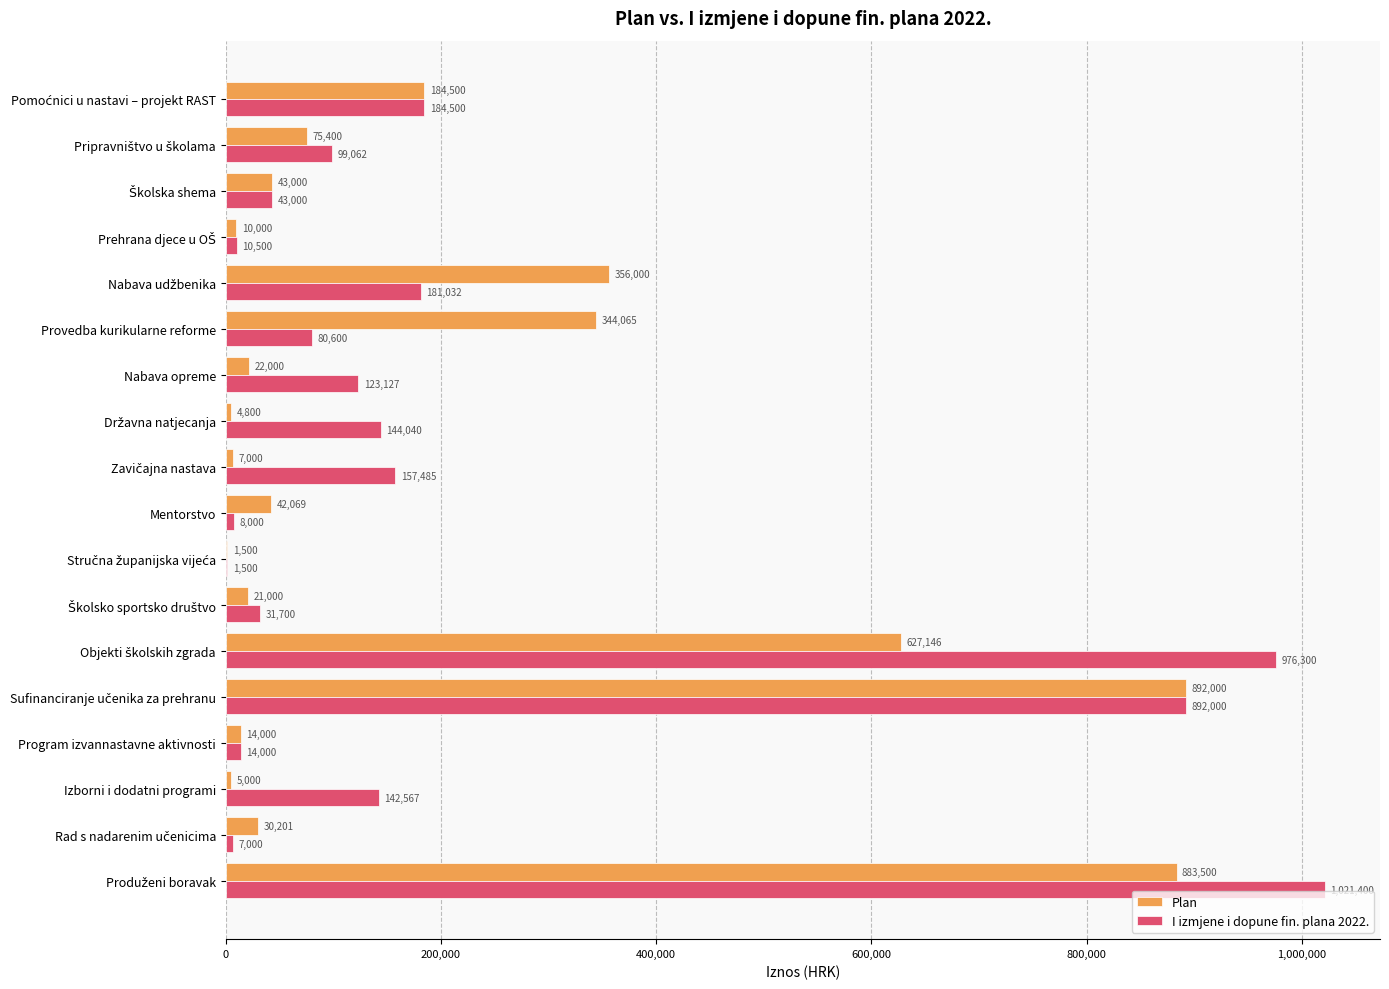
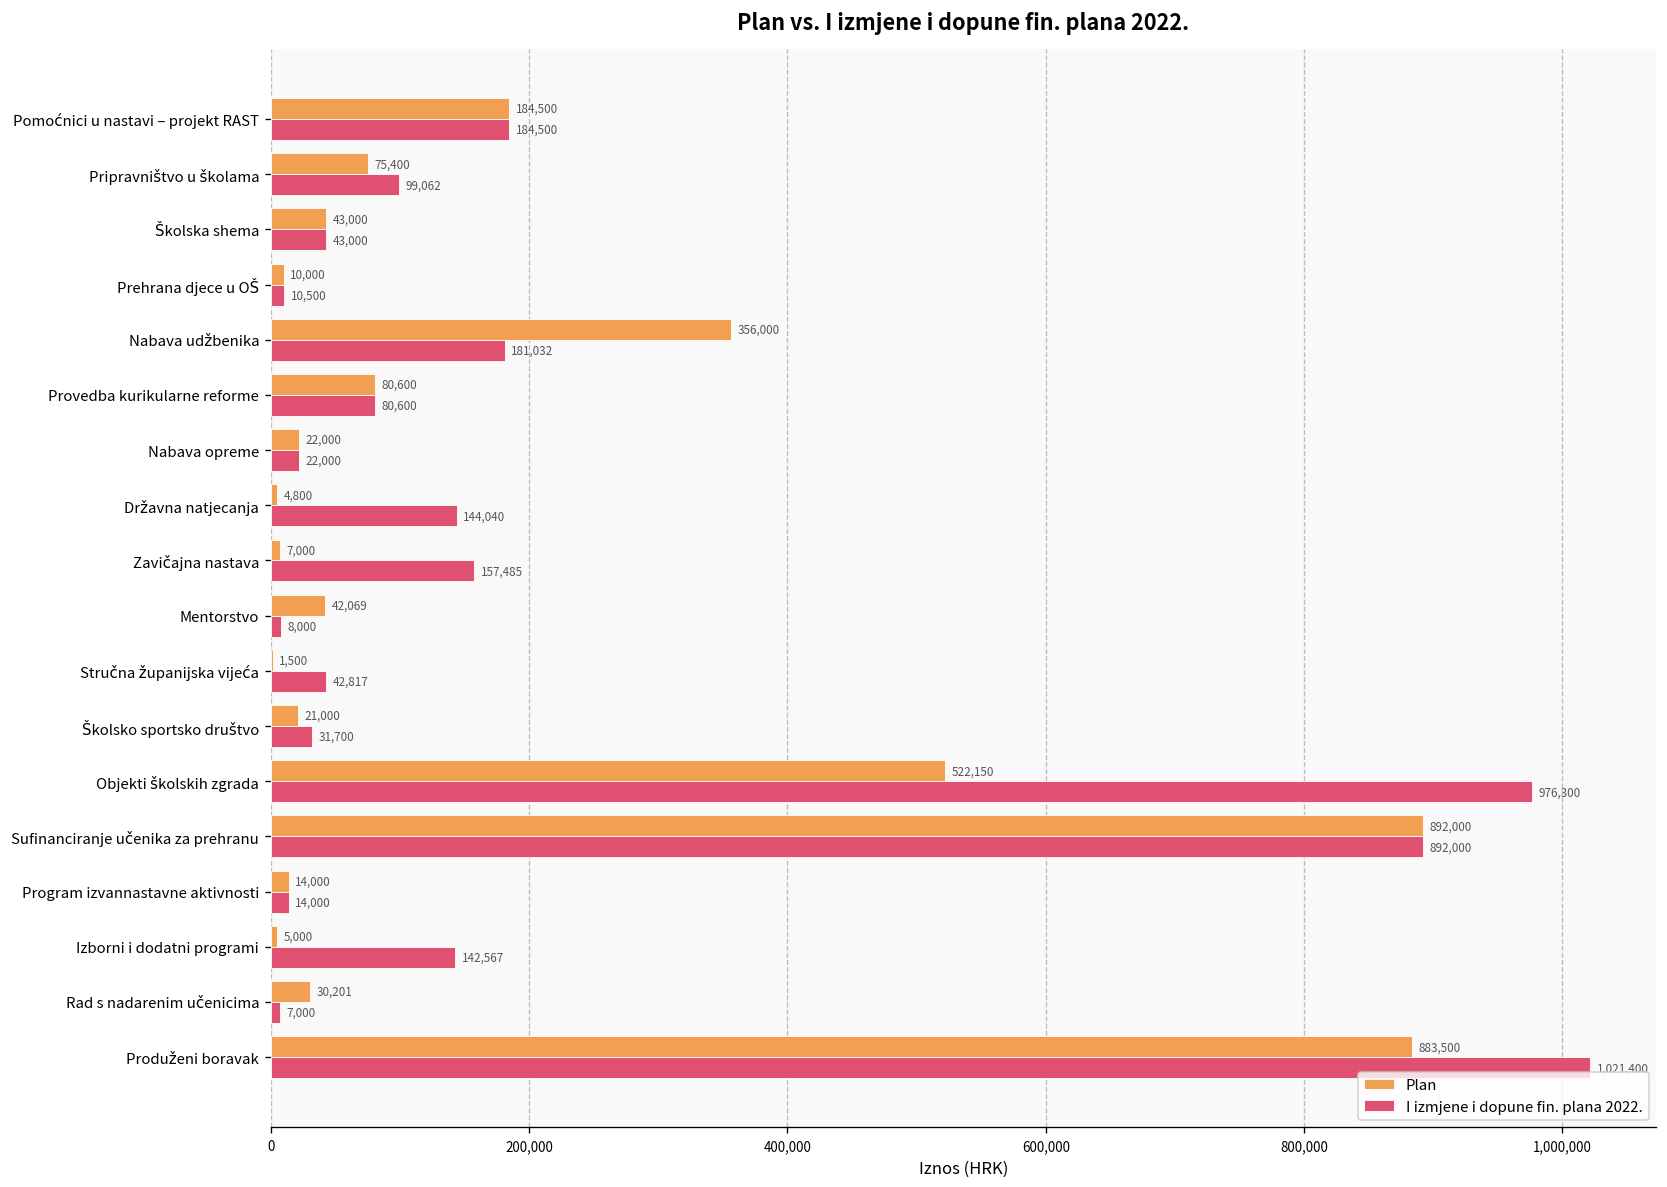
Plan, Provedba kurikularne reforme: 344,065 -> 80,600
I izmjene i dopune fin. plana 2022., Nabava opreme: 123,127 -> 22,000
I izmjene i dopune fin. plana 2022., Stručna županijska vijeća: 1,500 -> 42,817
Plan, Objekti školskih zgrada: 627,146 -> 522,150
